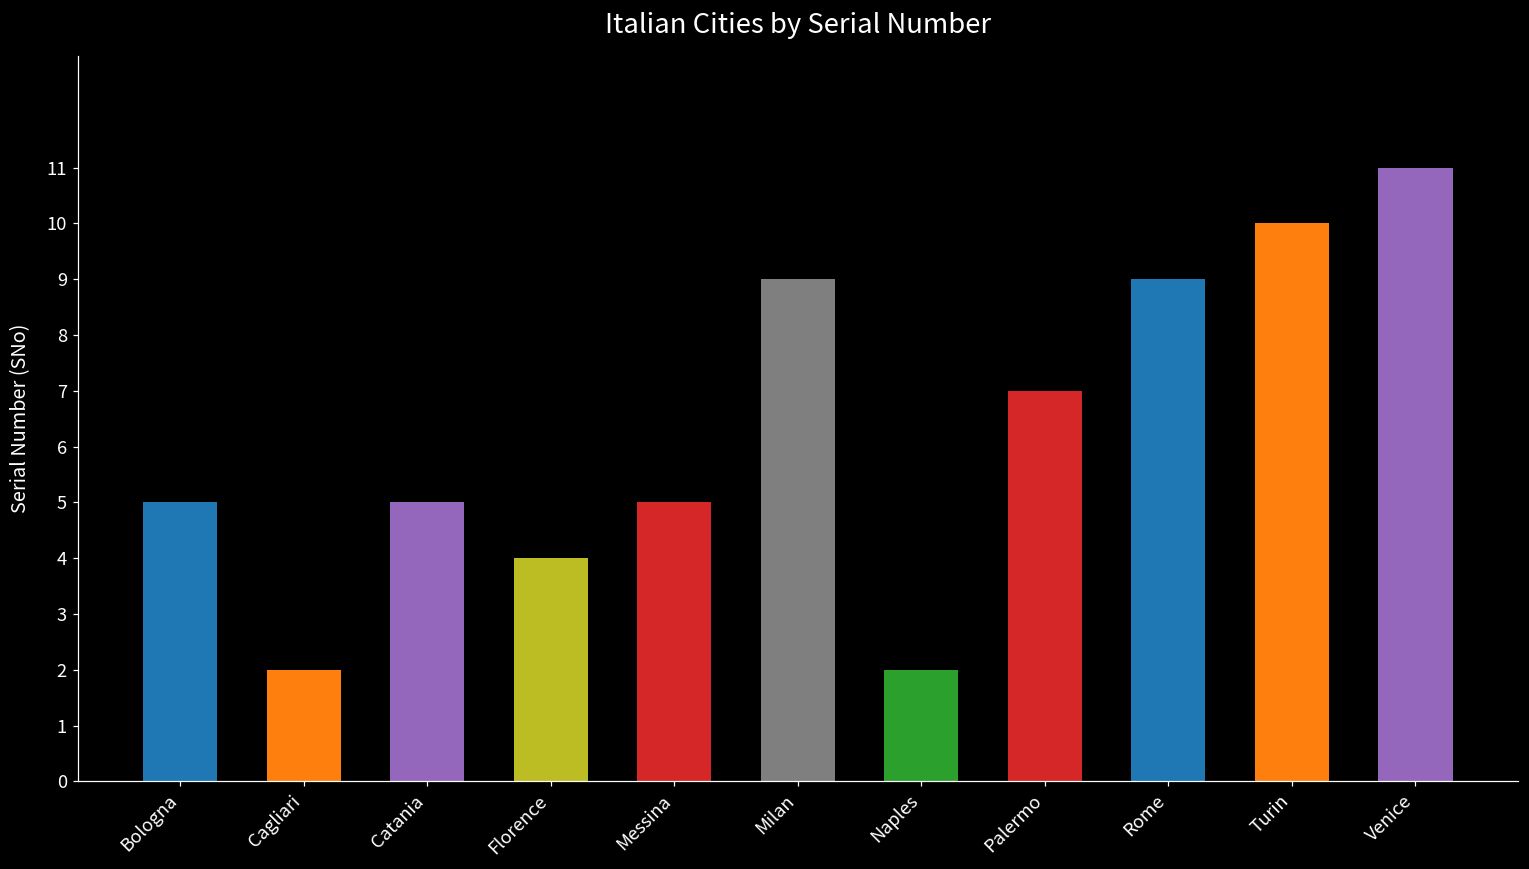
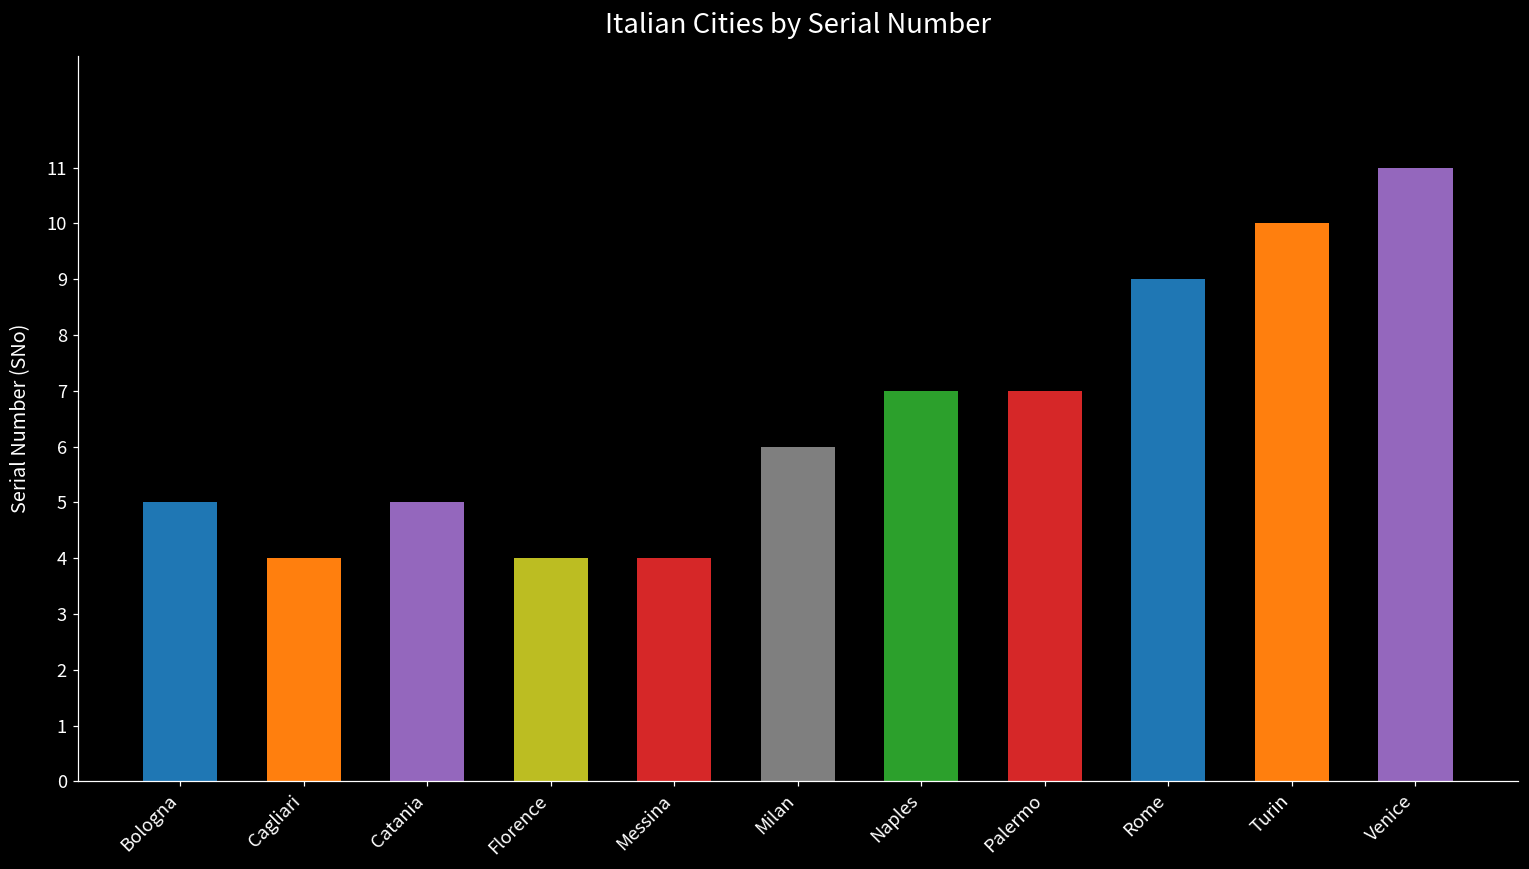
Cagliari: 2 -> 4
Messina: 5 -> 4
Milan: 9 -> 6
Naples: 2 -> 7
